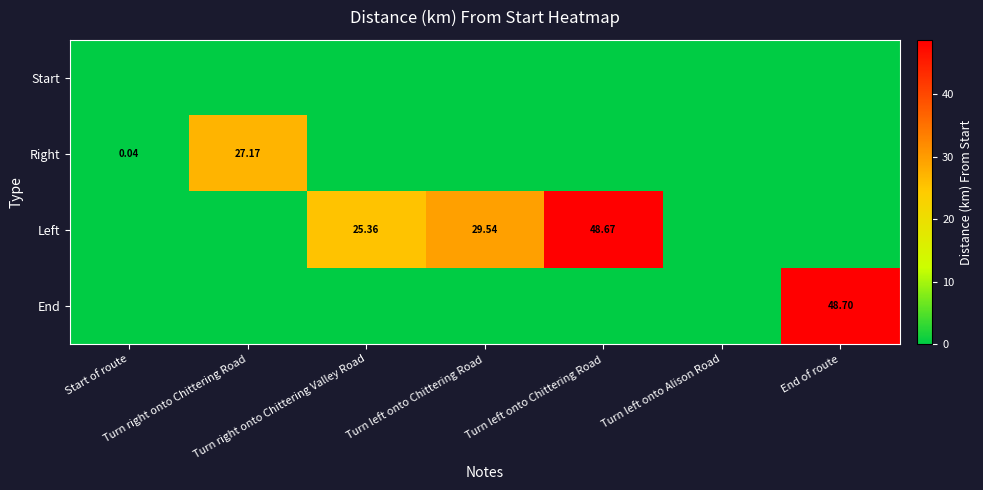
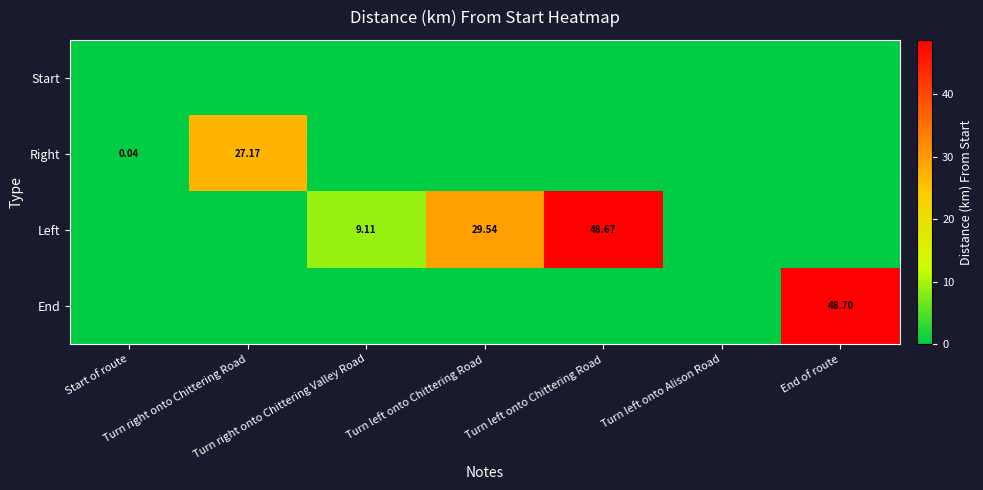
Left, Turn right onto Chittering Valley Road: 25.36 -> 9.11
